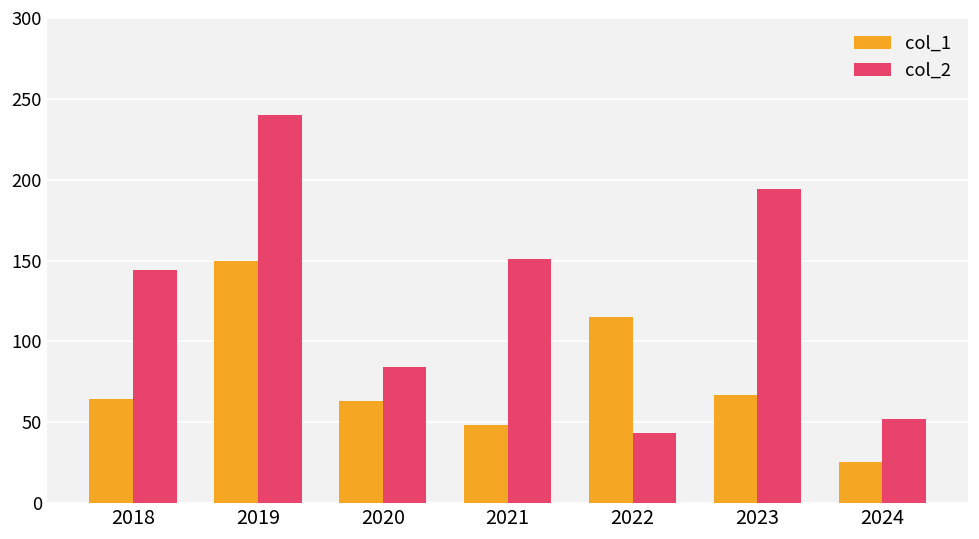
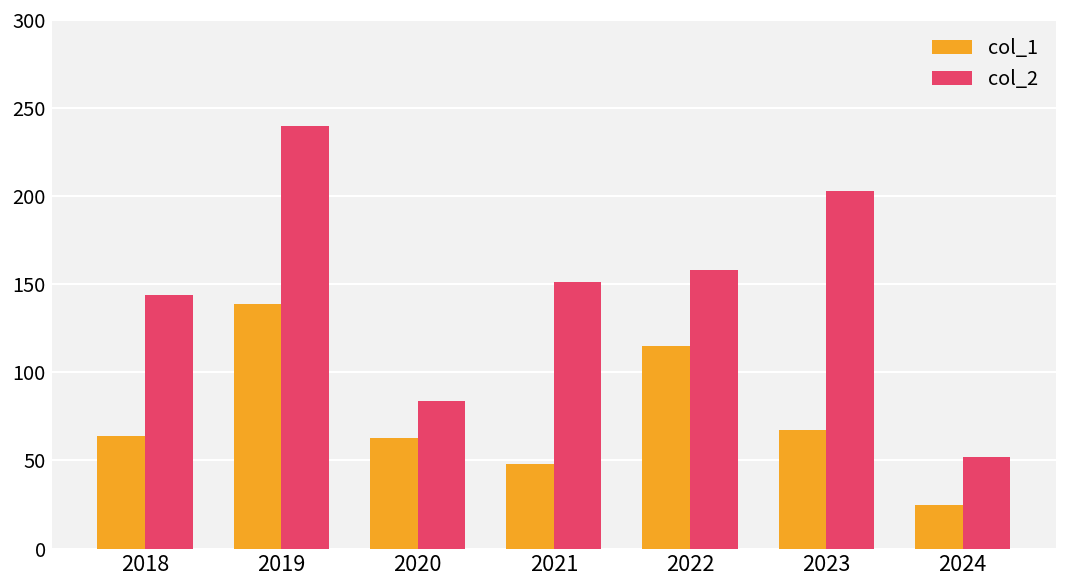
col_1, 2019: 150 -> 139
col_2, 2022: 43 -> 158
col_2, 2023: 194 -> 203
